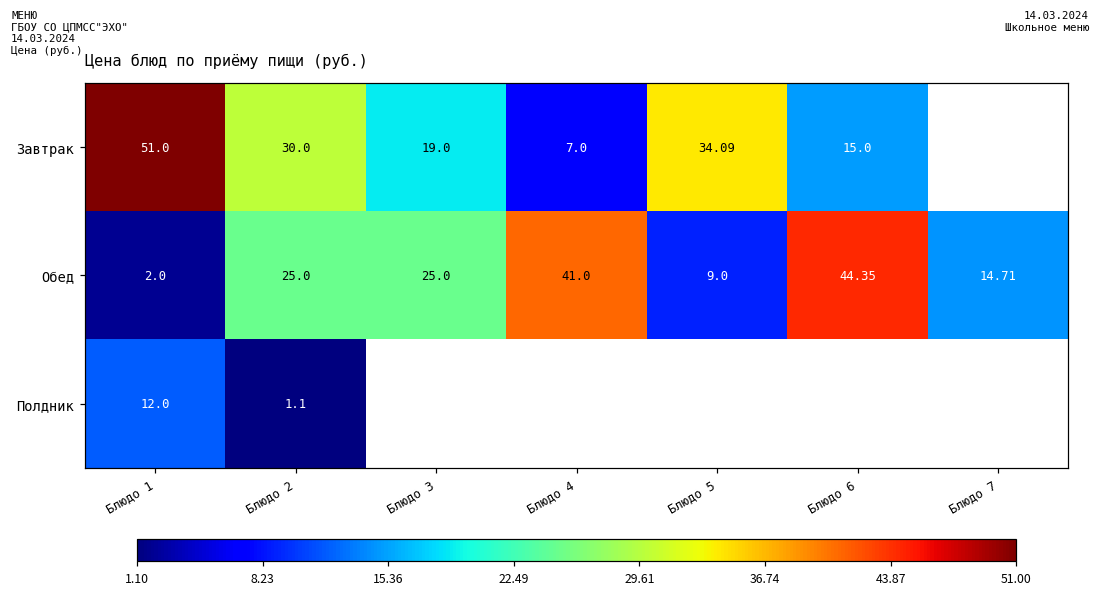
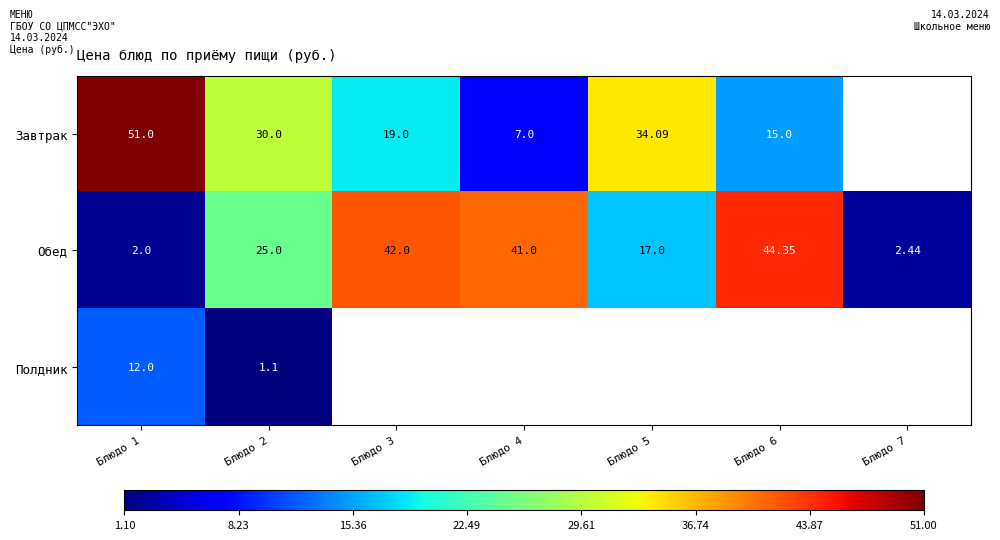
Обед, Блюдо 3: 25.0 -> 42.0
Обед, Блюдо 5: 9.0 -> 17.0
Обед, Блюдо 7: 14.71 -> 2.44
